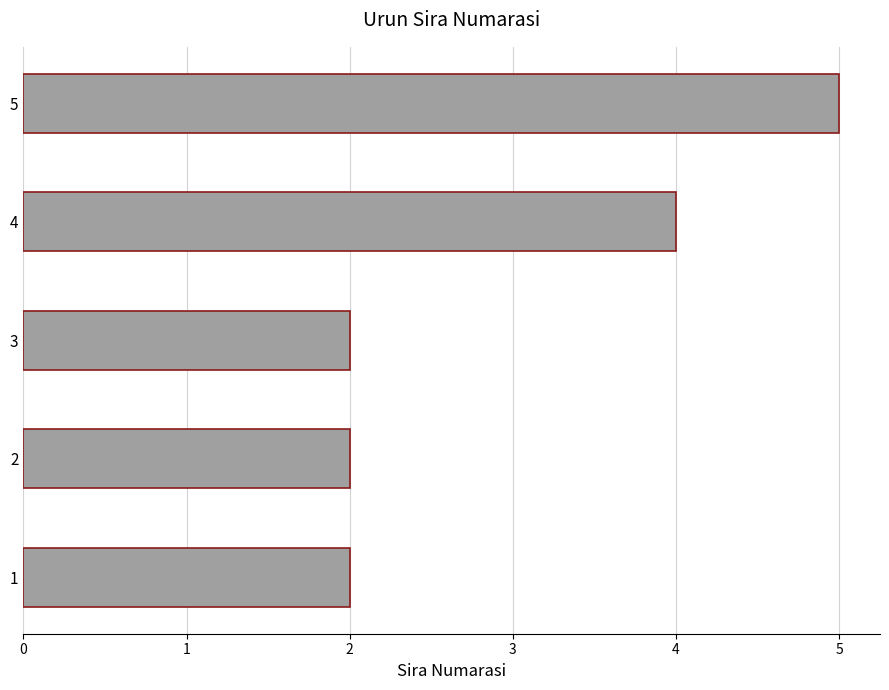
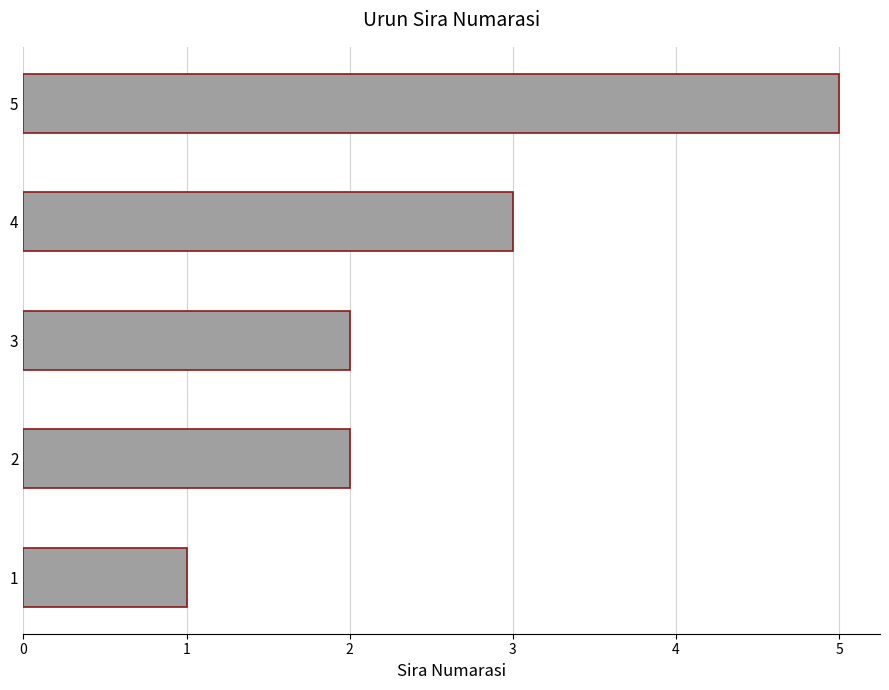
4: 4 -> 3
1: 2 -> 1
